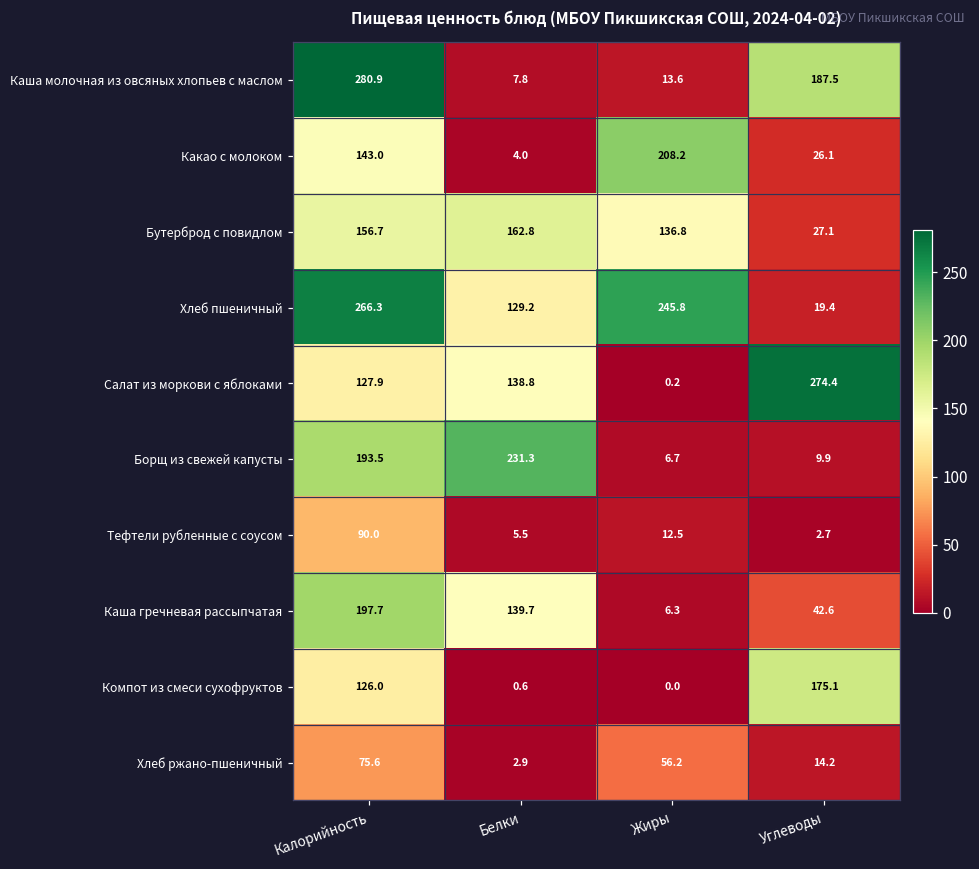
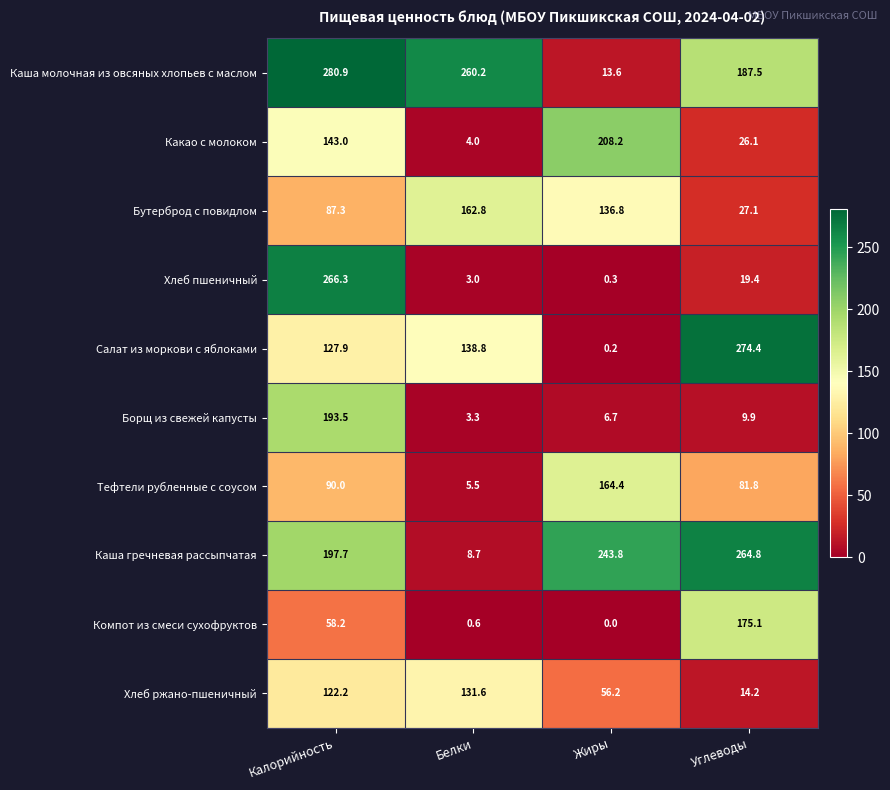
Каша молочная из овсяных хлопьев с маслом, Белки: 7.8 -> 260.2
Бутерброд с повидлом, Калорийность: 156.7 -> 87.3
Хлеб пшеничный, Белки: 129.2 -> 3.0
Хлеб пшеничный, Жиры: 245.8 -> 0.3
Борщ из свежей капусты, Белки: 231.3 -> 3.3
Тефтели рубленные с соусом, Жиры: 12.5 -> 164.4
Тефтели рубленные с соусом, Углеводы: 2.7 -> 81.8
Каша гречневая рассыпчатая, Белки: 139.7 -> 8.7
Каша гречневая рассыпчатая, Жиры: 6.3 -> 243.8
Каша гречневая рассыпчатая, Углеводы: 42.6 -> 264.8
Компот из смеси сухофруктов, Калорийность: 126.0 -> 58.2
Хлеб ржано-пшеничный, Калорийность: 75.6 -> 122.2
Хлеб ржано-пшеничный, Белки: 2.9 -> 131.6
